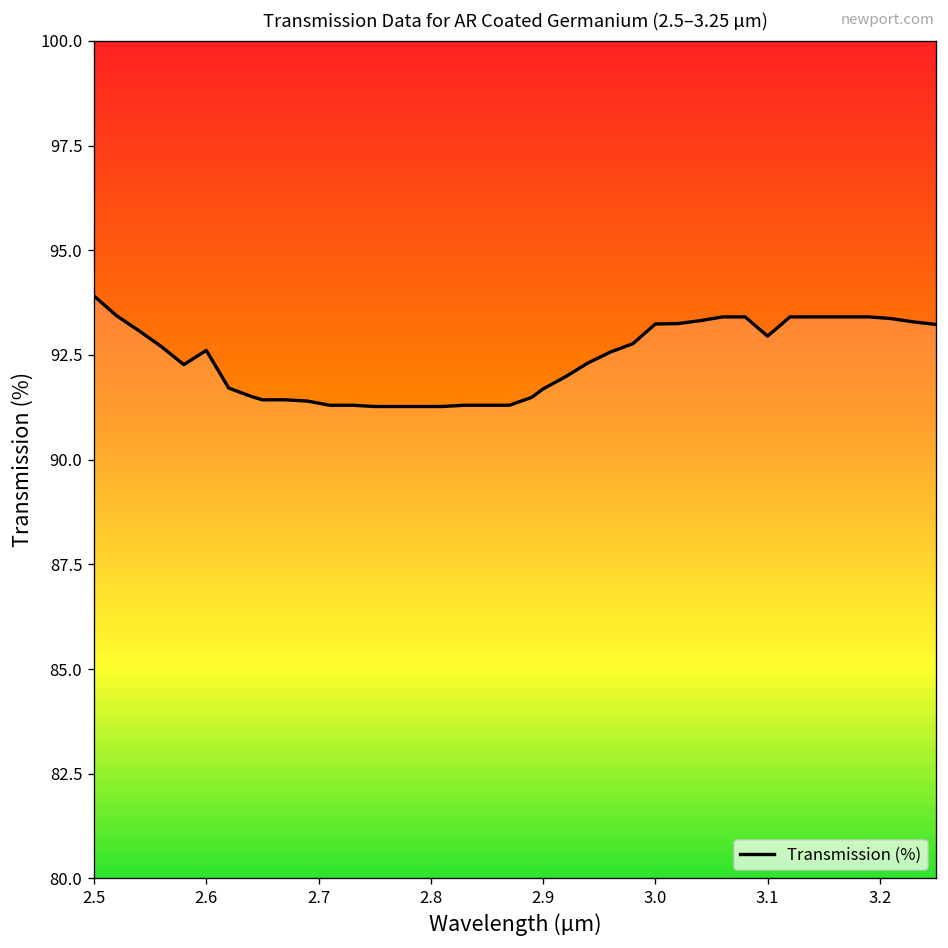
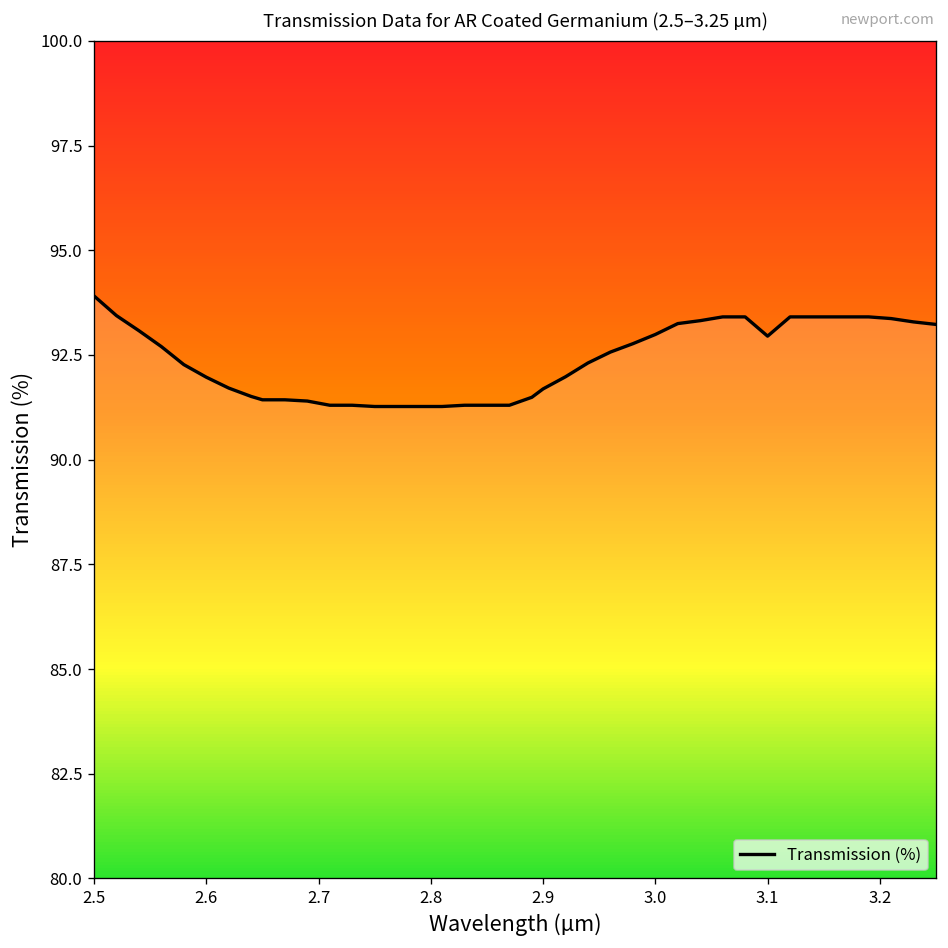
2.6: 92.6 -> 92.0
3.0: 93.2 -> 93.0
